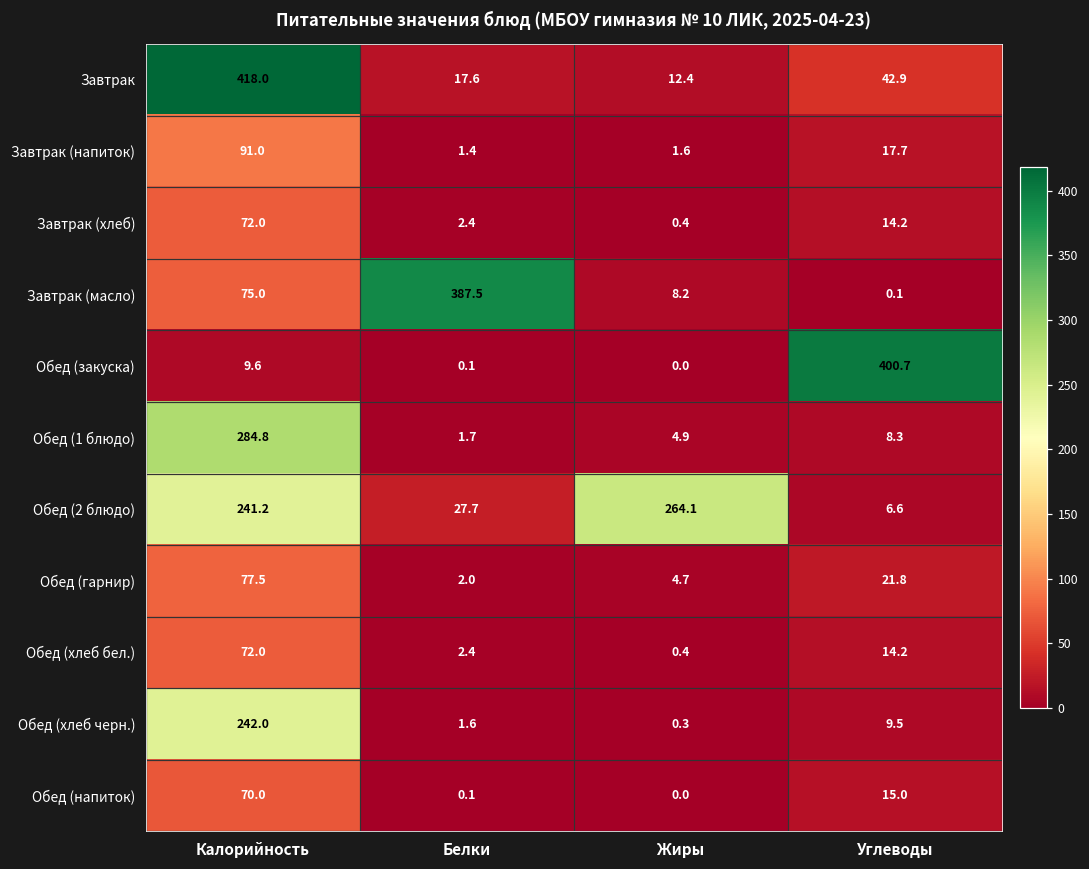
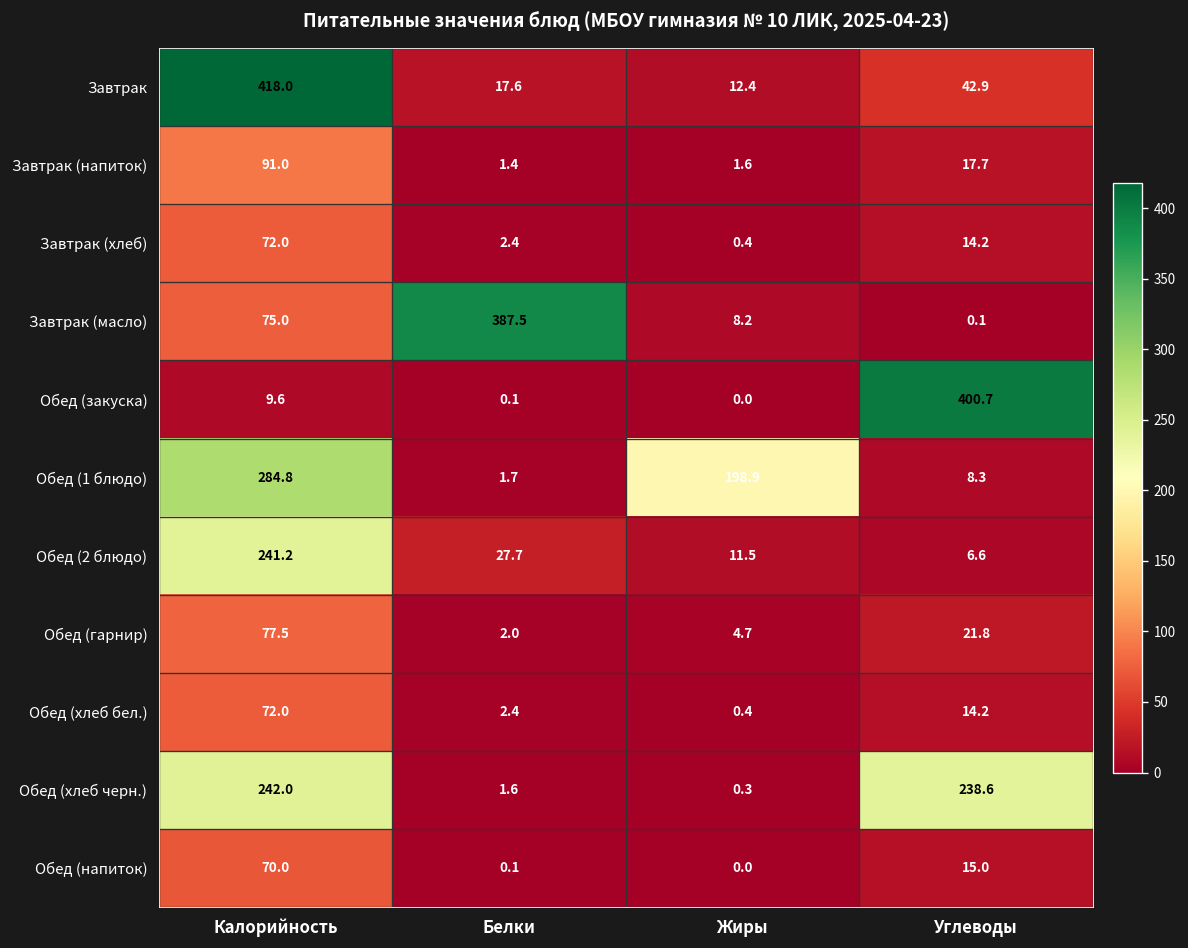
Обед (1 блюдо), Жиры: 4.9 -> 198.9
Обед (2 блюдо), Жиры: 264.1 -> 11.5
Обед (хлеб черн.), Углеводы: 9.5 -> 238.6
